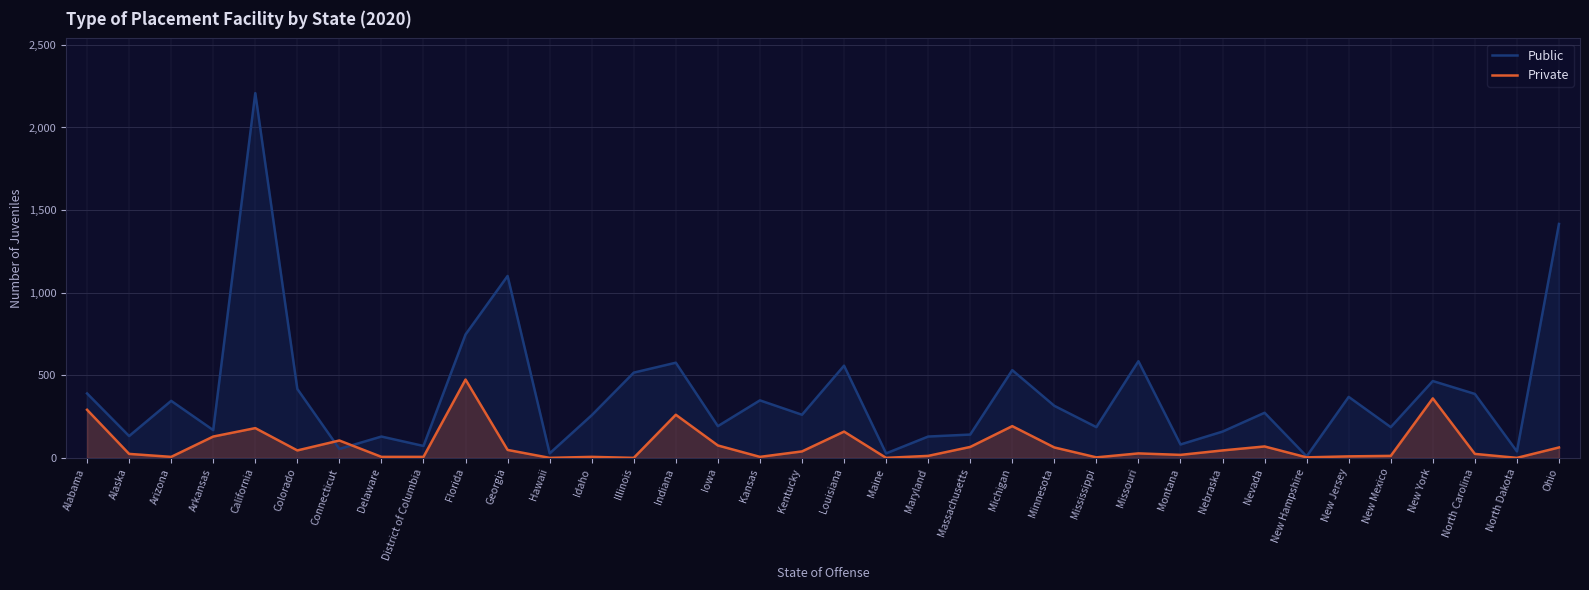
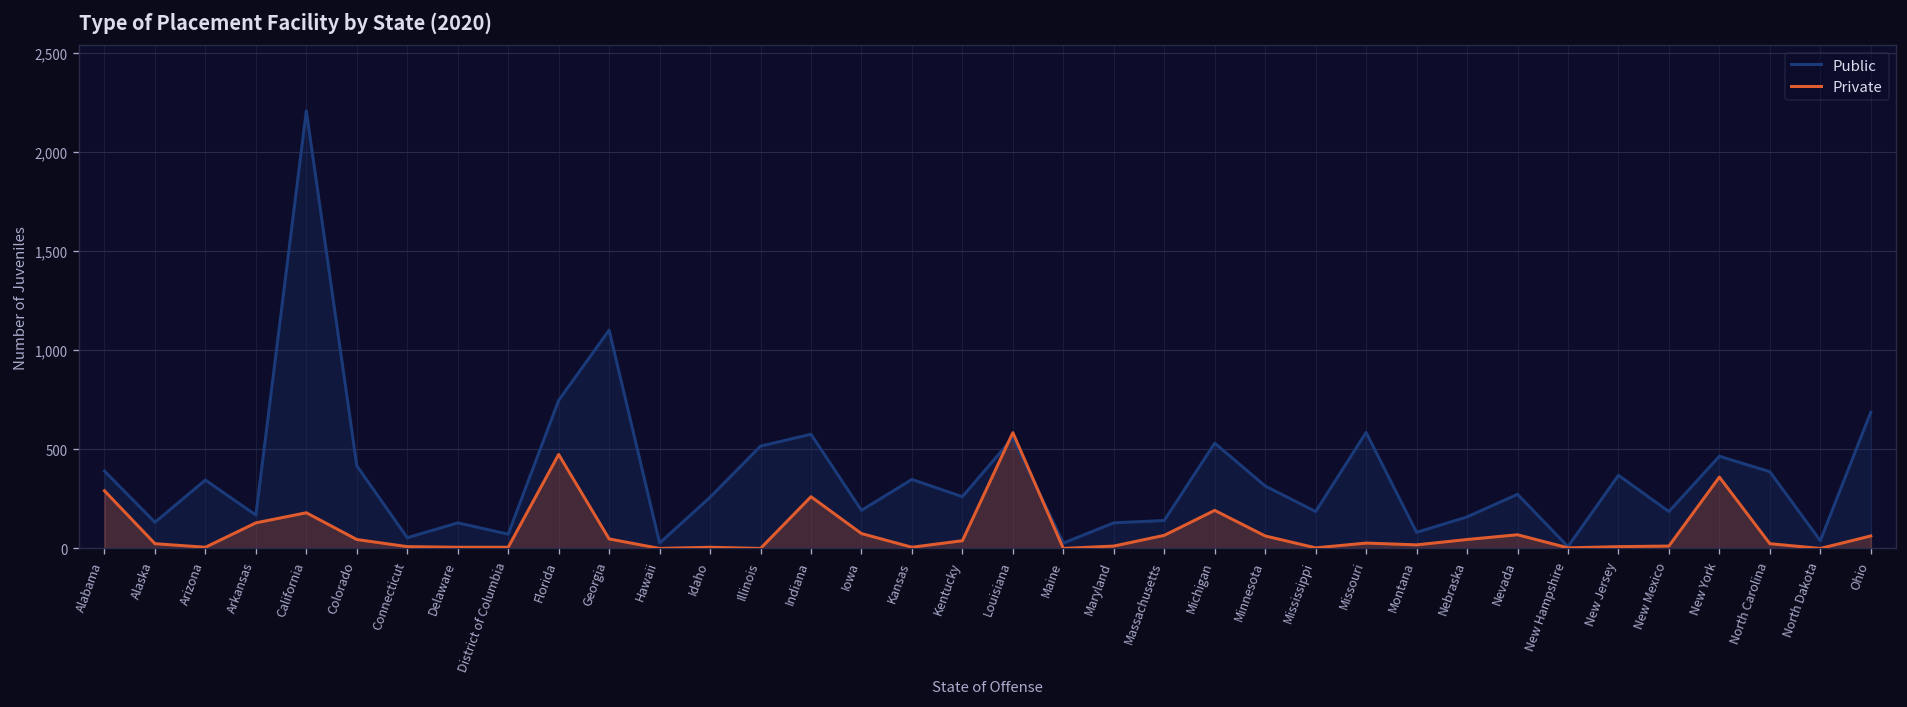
Private, Connecticut: 110 -> 10
Private, Louisiana: 160 -> 580
Public, Ohio: 1,420 -> 690
